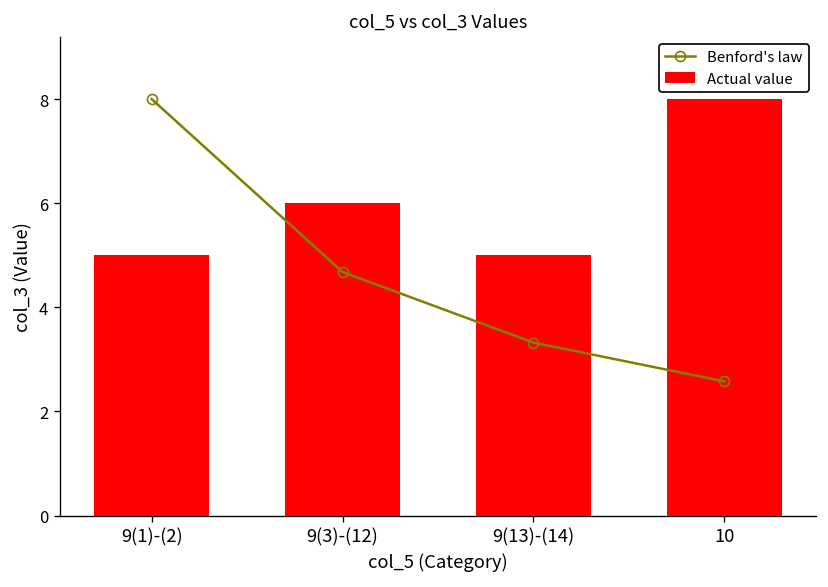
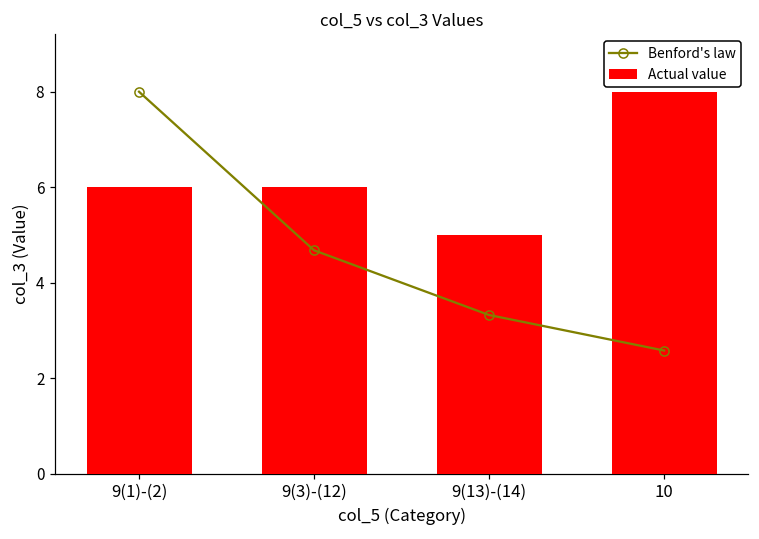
Actual value, 9(1)-(2): 5 -> 6
